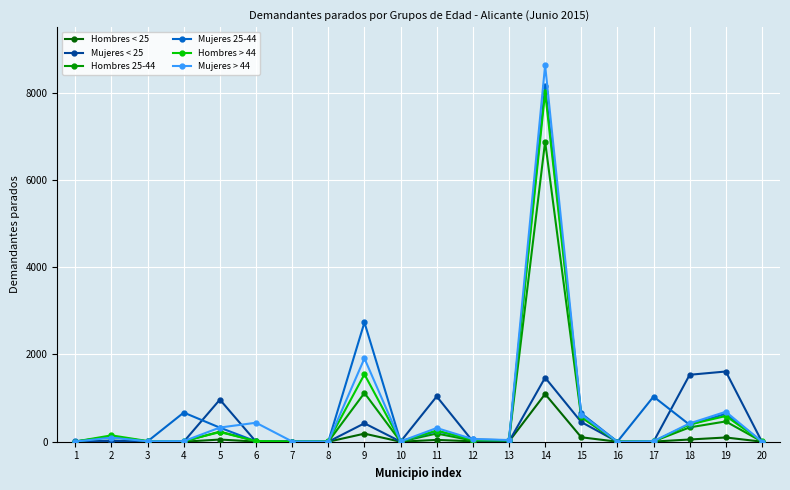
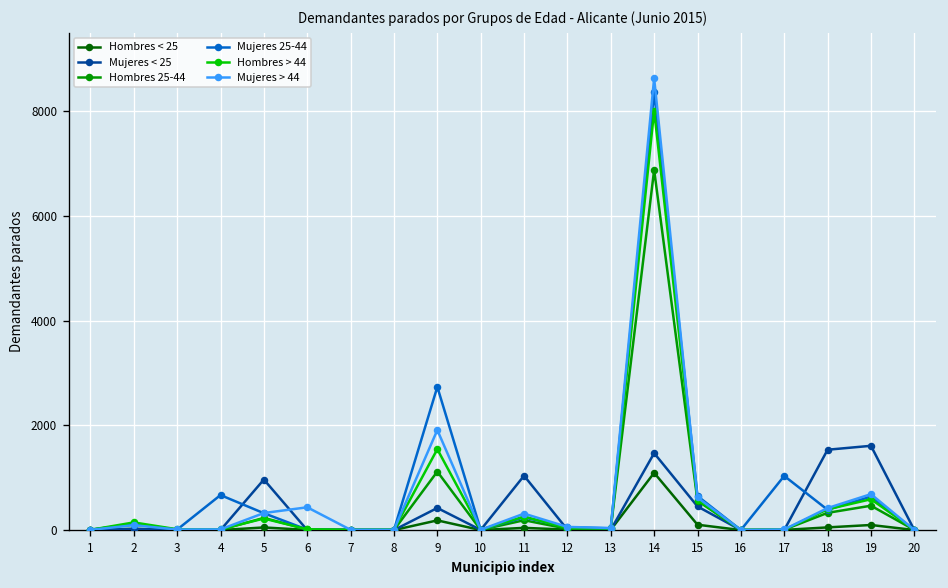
Mujeres 25-44, 14: 8100 -> 8400
